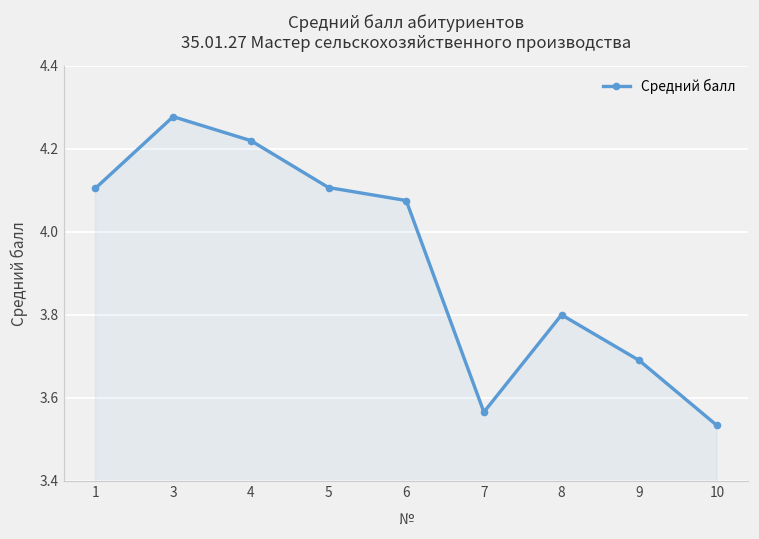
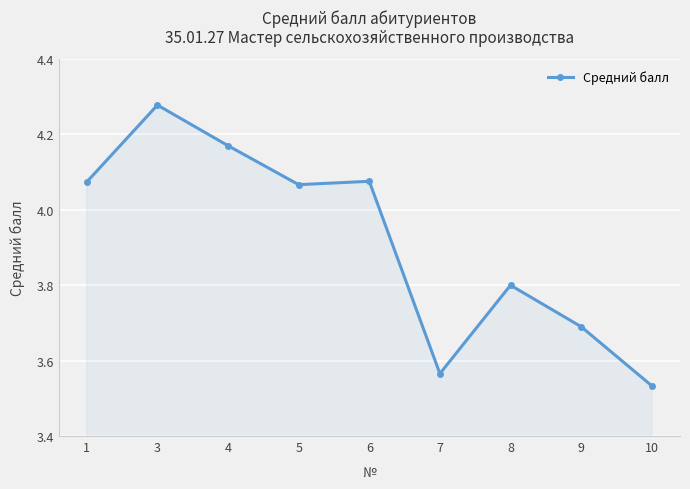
1: 4.11 -> 4.07
4: 4.22 -> 4.17
5: 4.11 -> 4.07
